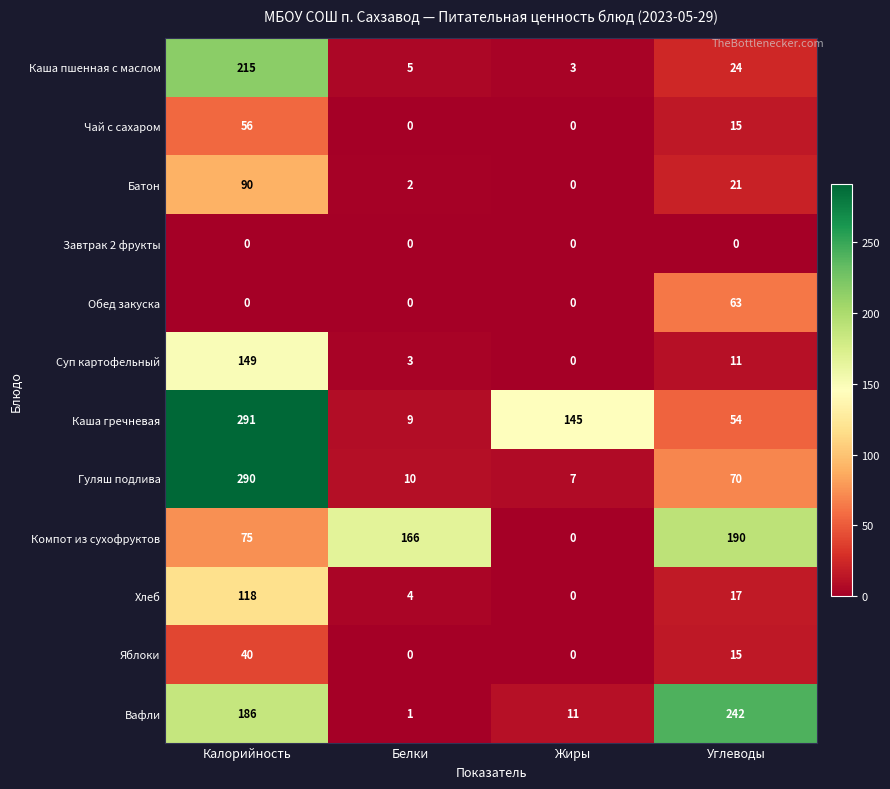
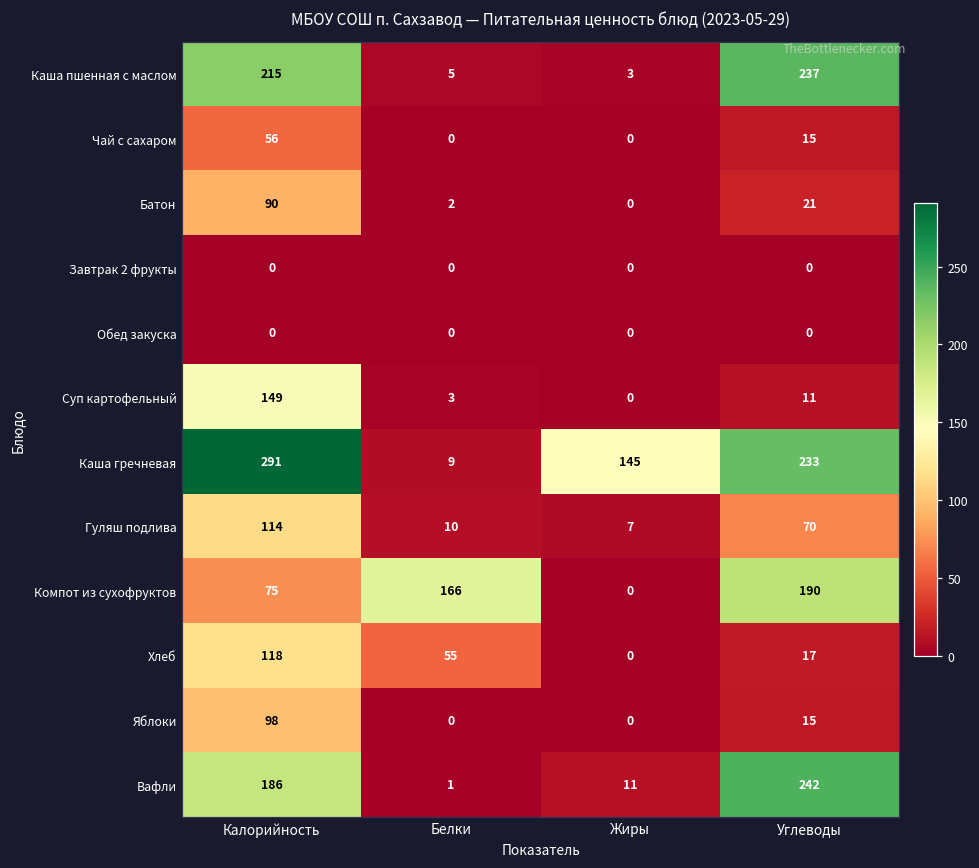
Каша пшенная с маслом, Углеводы: 24 -> 237
Обед закуска, Углеводы: 63 -> 0
Каша гречневая, Углеводы: 54 -> 233
Гуляш подлива, Калорийность: 290 -> 114
Хлеб, Белки: 4 -> 55
Яблоки, Калорийность: 40 -> 98
